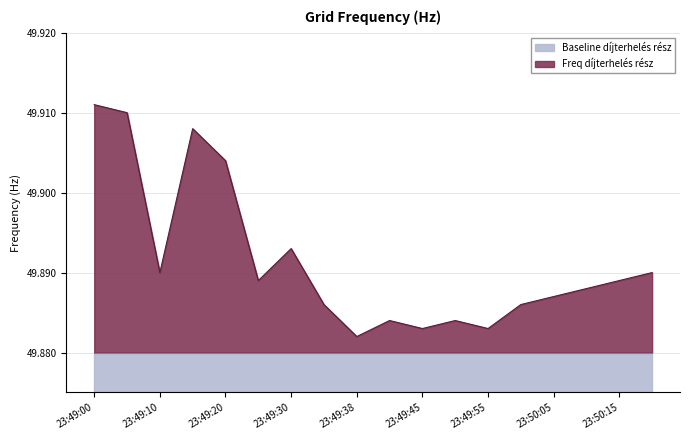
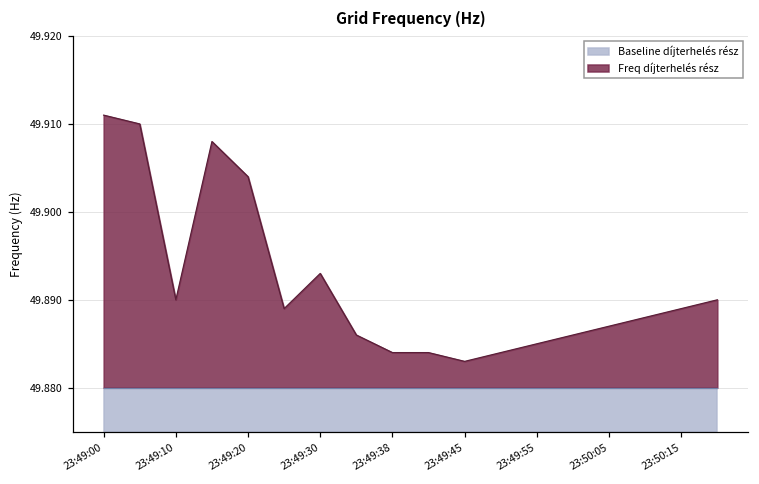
Freq díjterhelés rész, 23:49:38: 49.882 -> 49.884
Freq díjterhelés rész, 23:49:55: 49.883 -> 49.885
